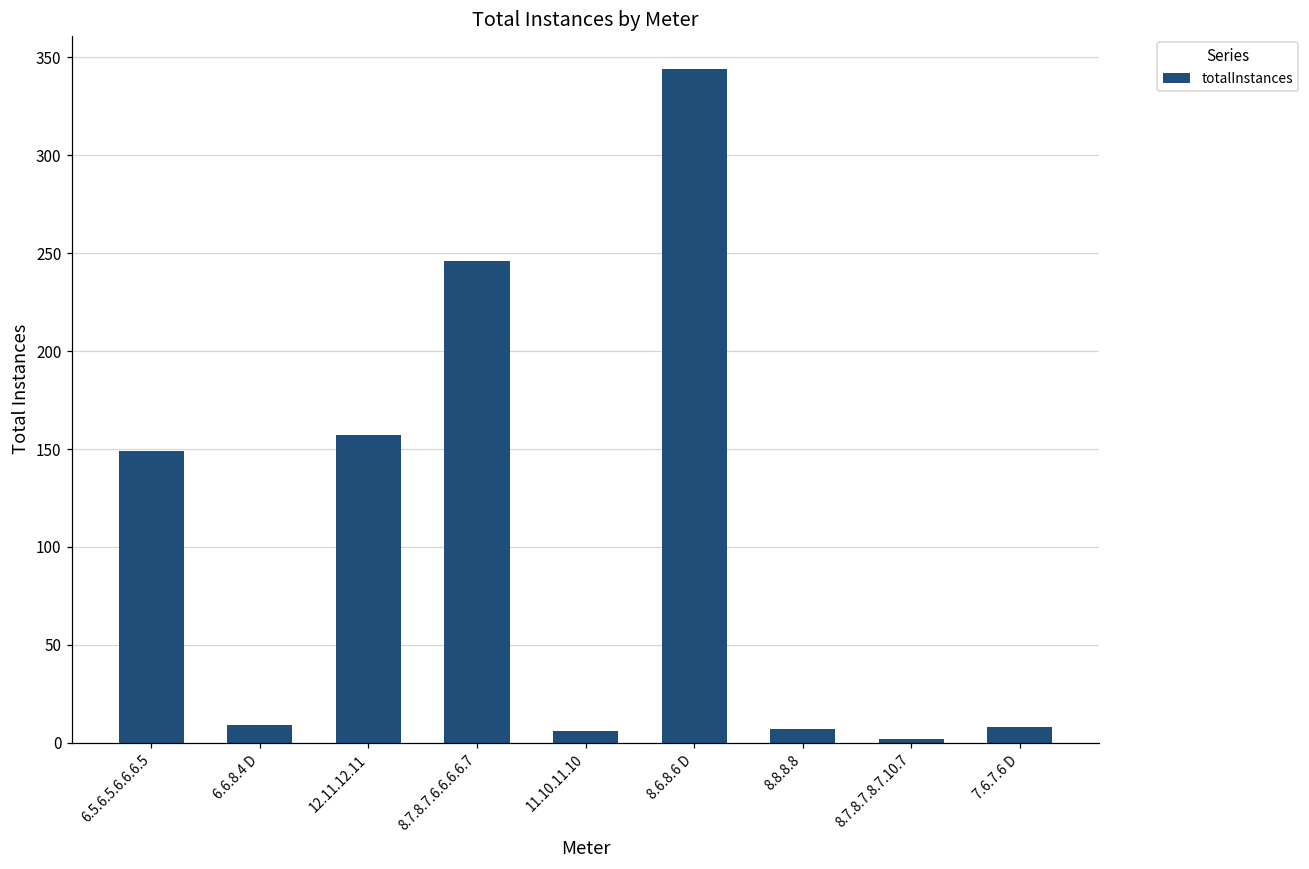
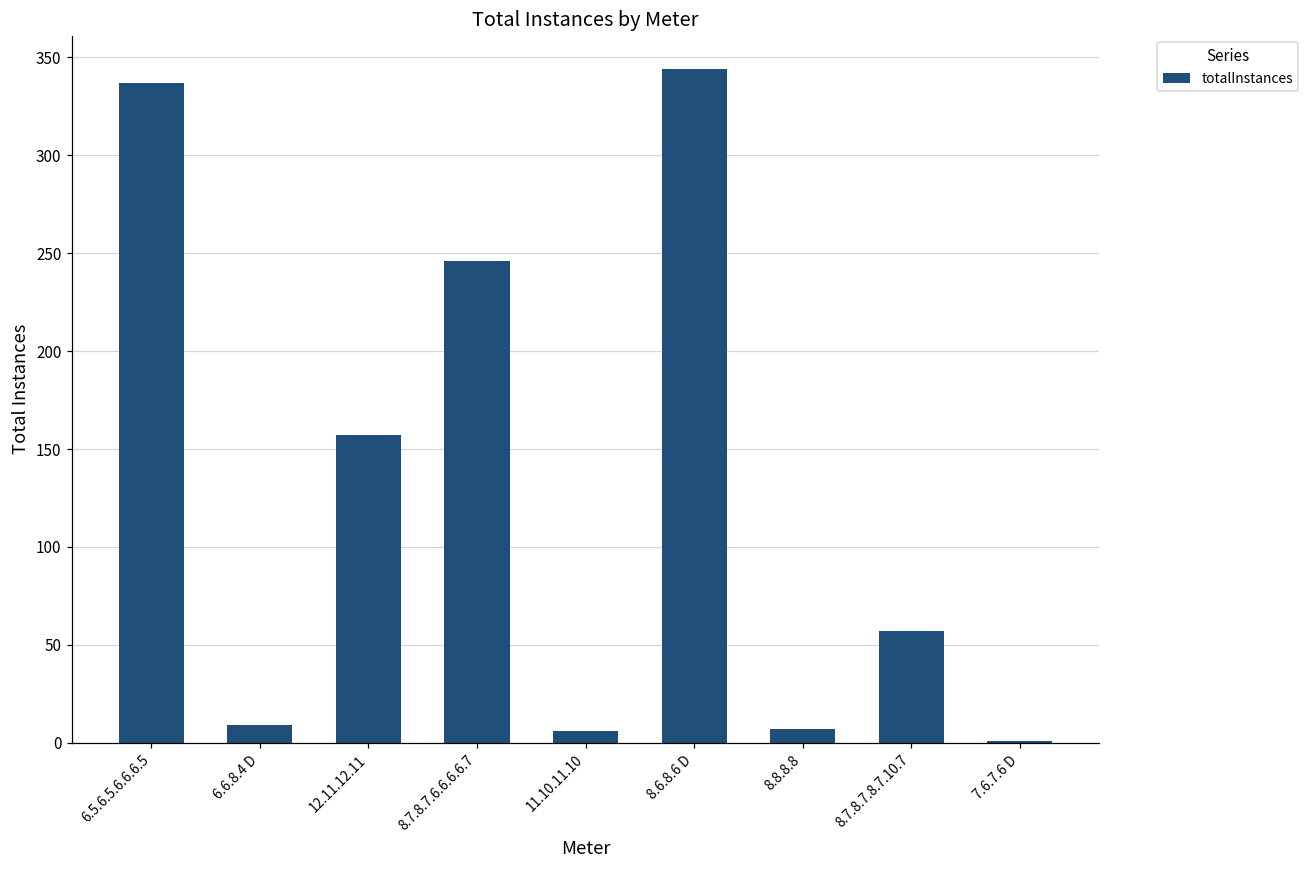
6.5.6.5.6.6.6.5: 149 -> 337
8.7.8.7.8.7.10.7: 2 -> 57
7.6.7.6 D: 8 -> 1
